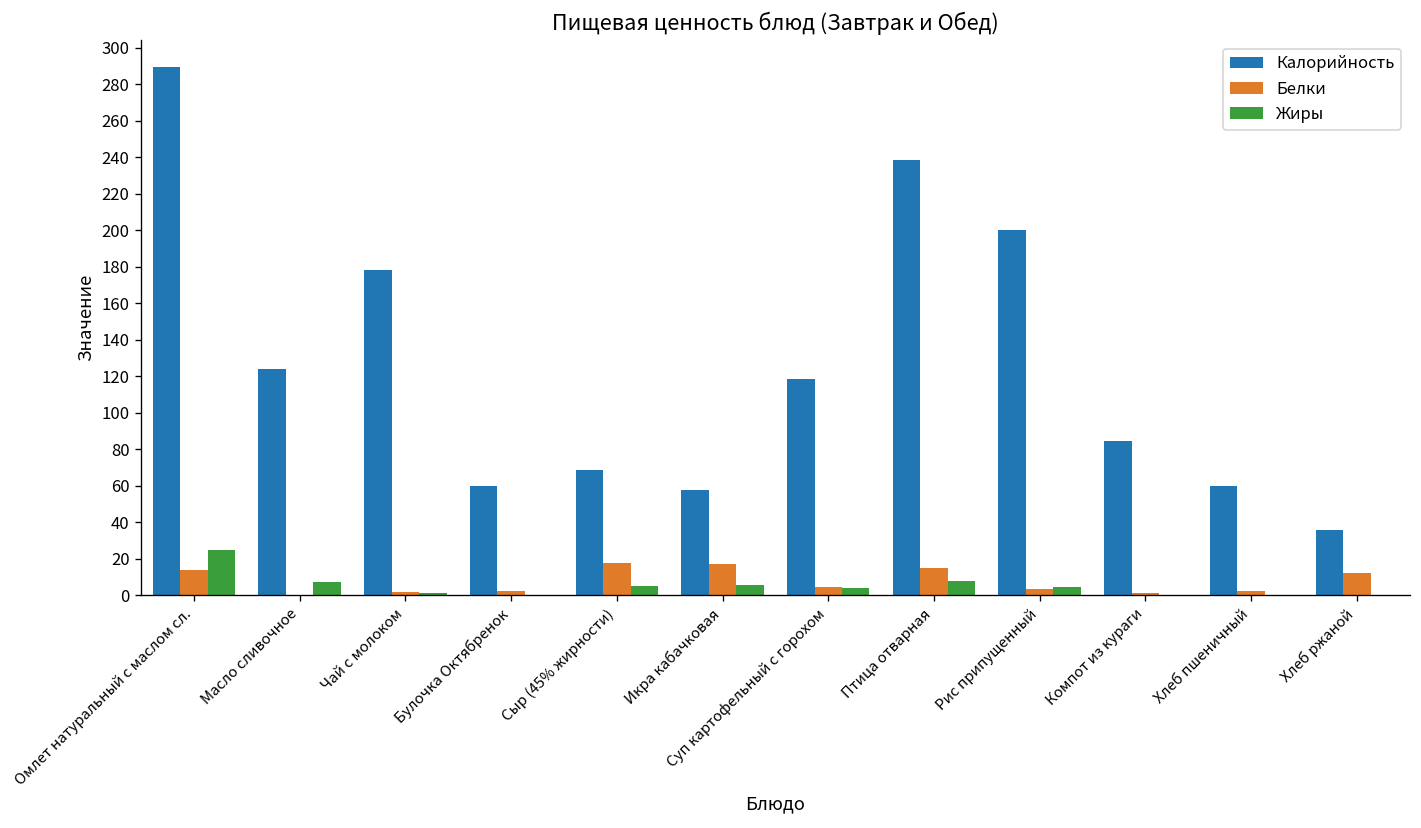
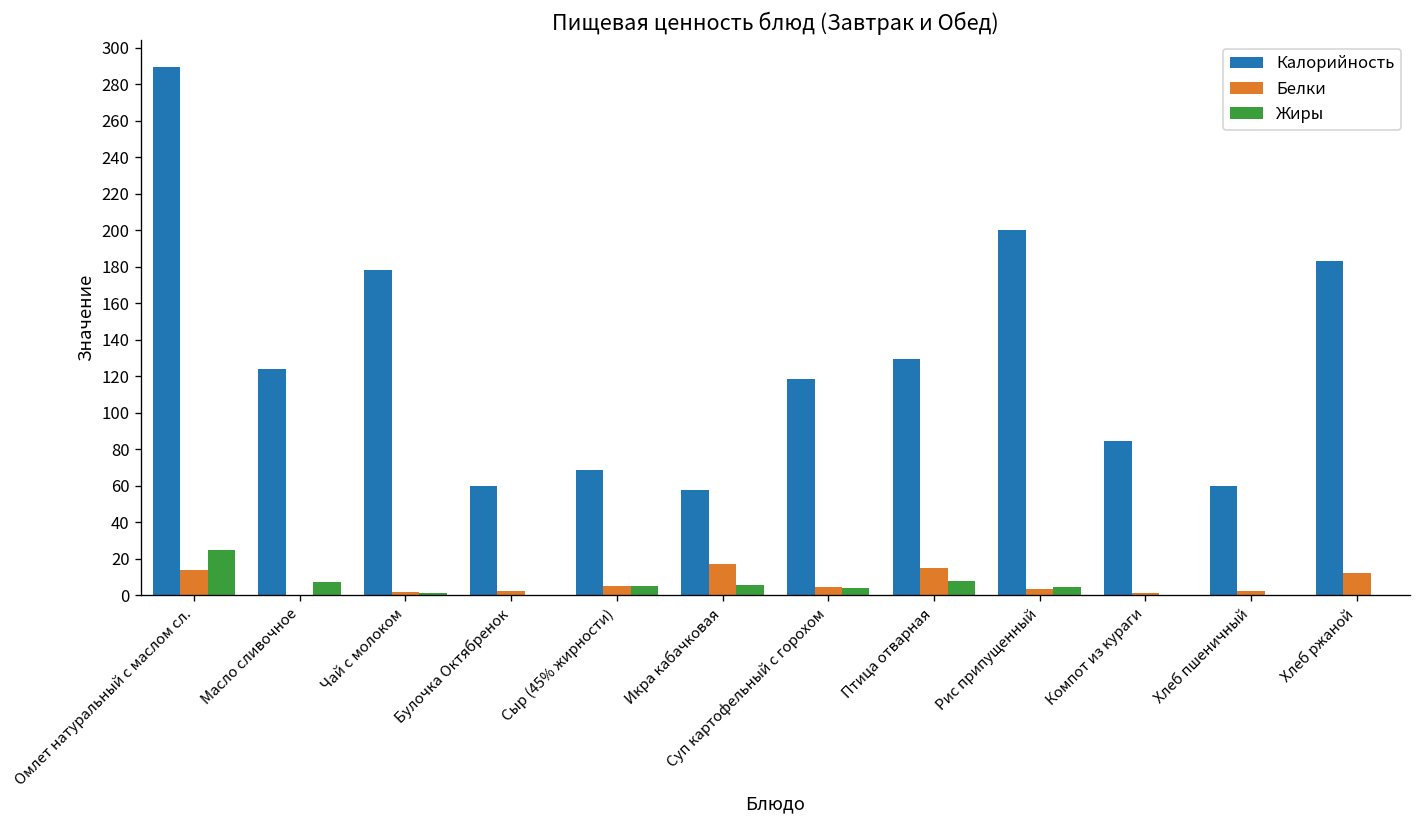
Белки, Сыр (45% жирности): 18 -> 5
Калорийность, Птица отварная: 239 -> 130
Калорийность, Хлеб ржаной: 36 -> 183
